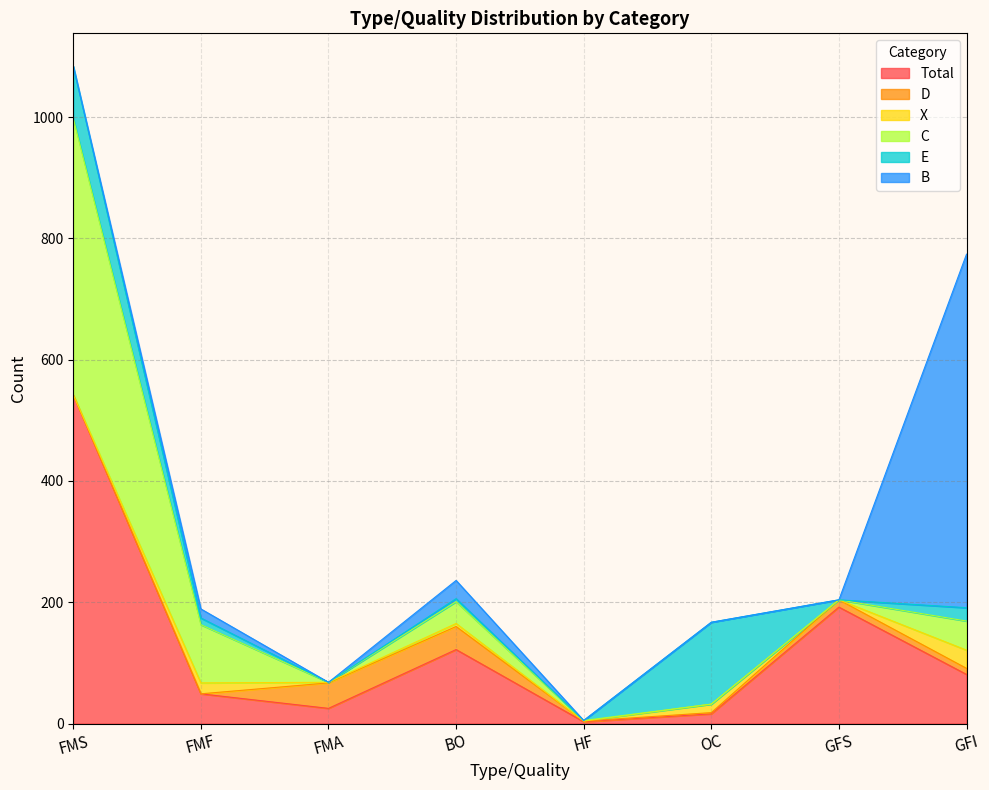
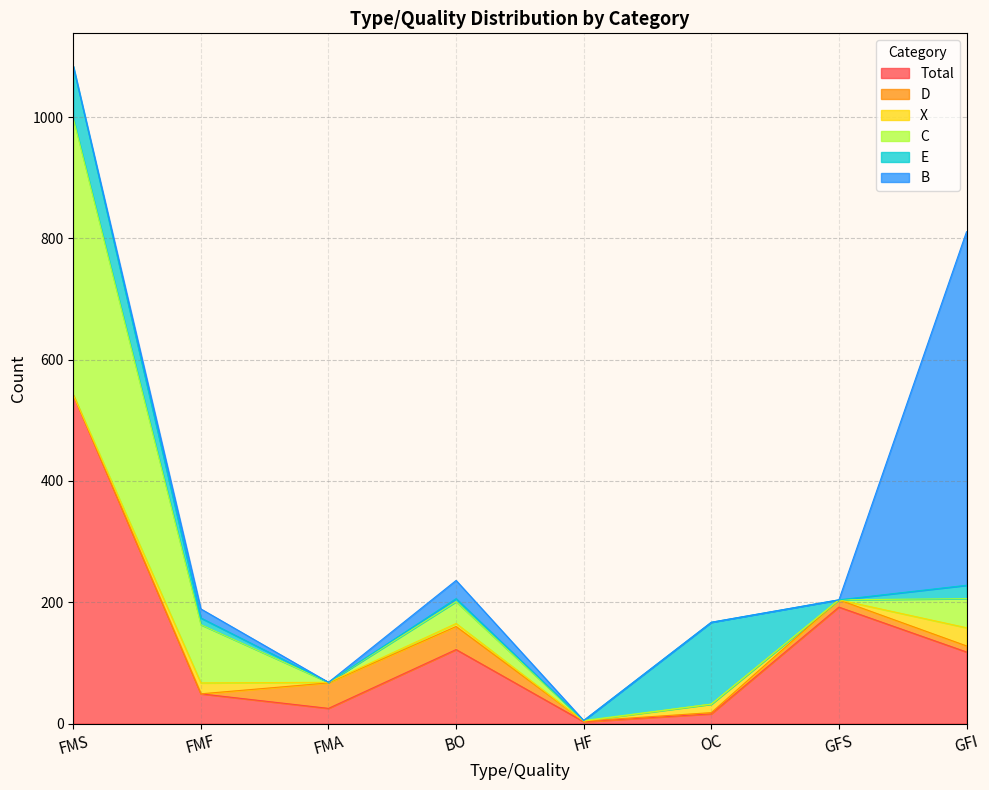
Total, GFI: 80 -> 120
